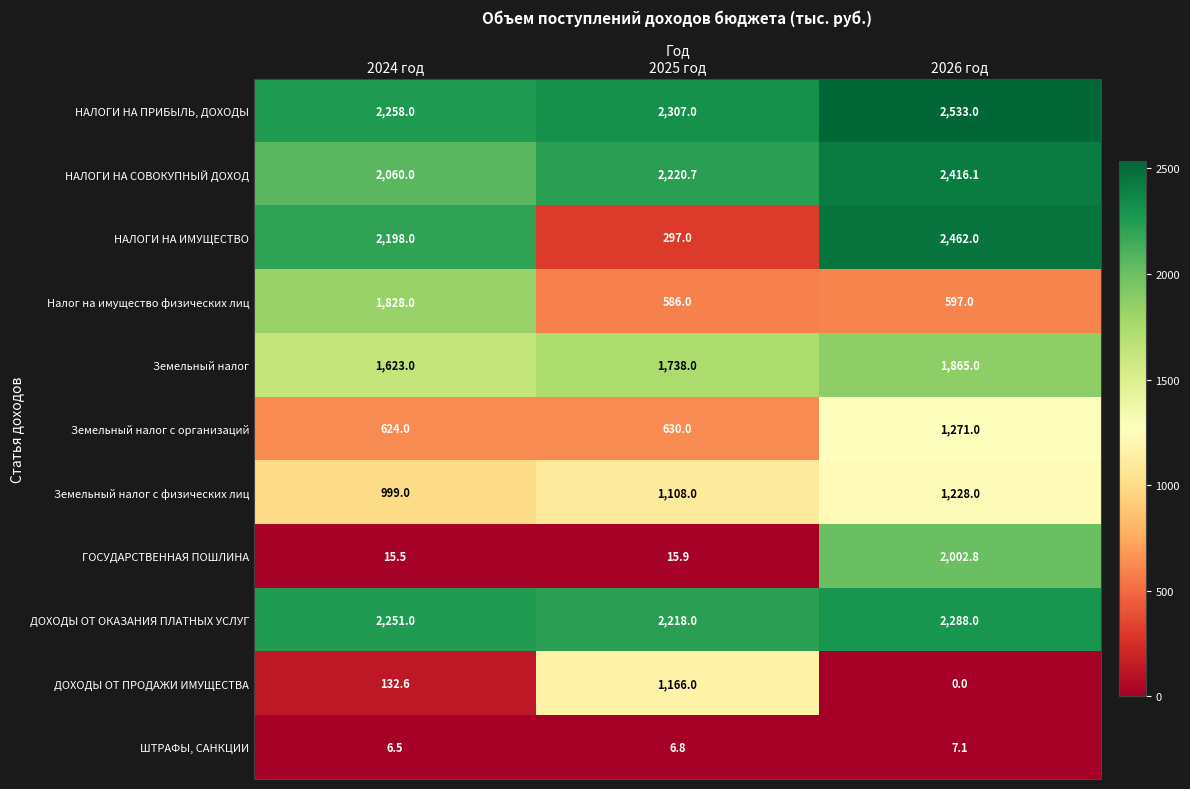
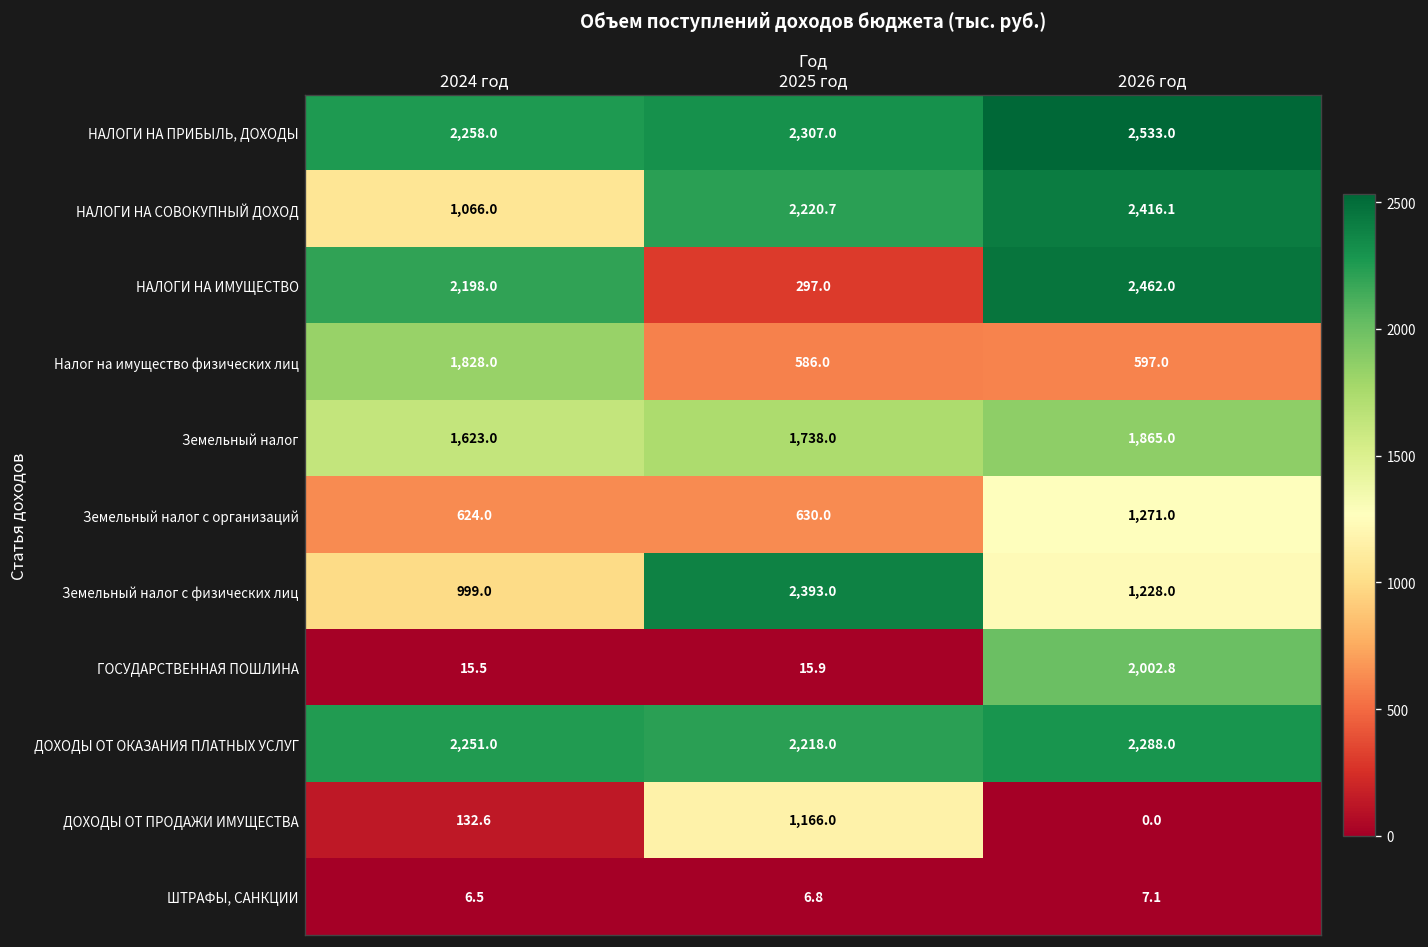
НАЛОГИ НА СОВОКУПНЫЙ ДОХОД, 2024 год: 2,060.0 -> 1,066.0
Земельный налог с физических лиц, 2025 год: 1,108.0 -> 2,393.0
